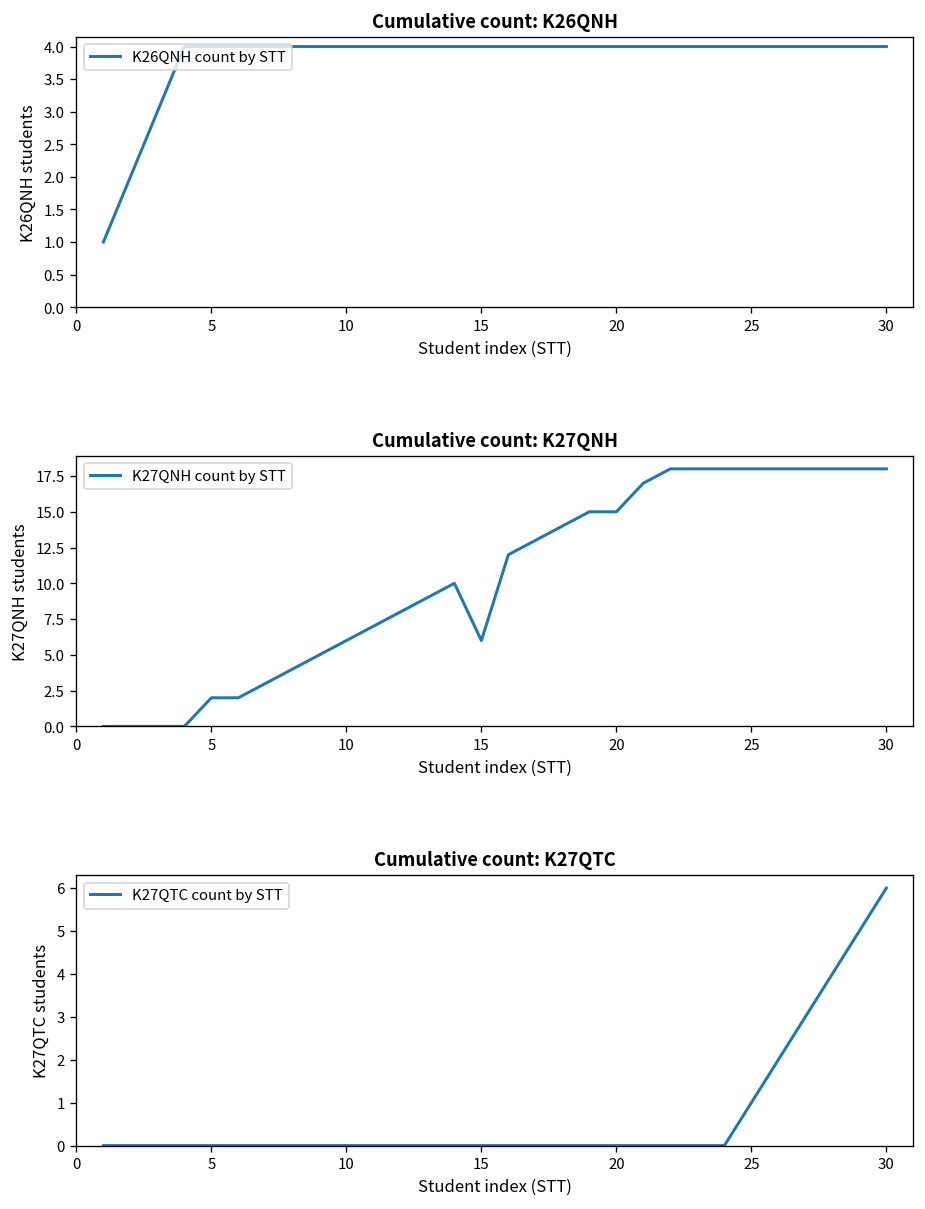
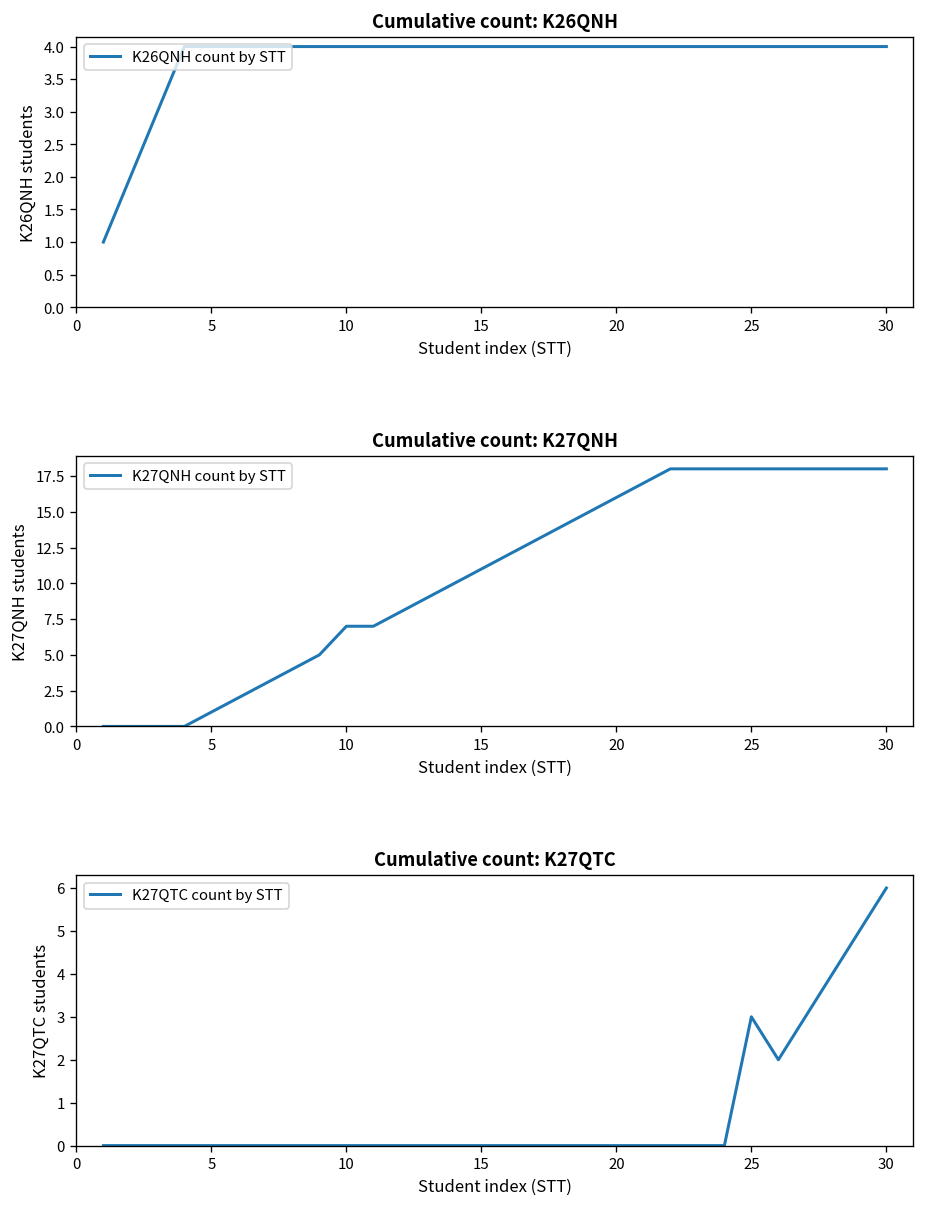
Cumulative count: K27QNH, 5: 2 -> 1
Cumulative count: K27QNH, 10: 6 -> 7
Cumulative count: K27QNH, 15: 6 -> 11
Cumulative count: K27QNH, 20: 15 -> 16
Cumulative count: K27QTC, 25: 1 -> 3
